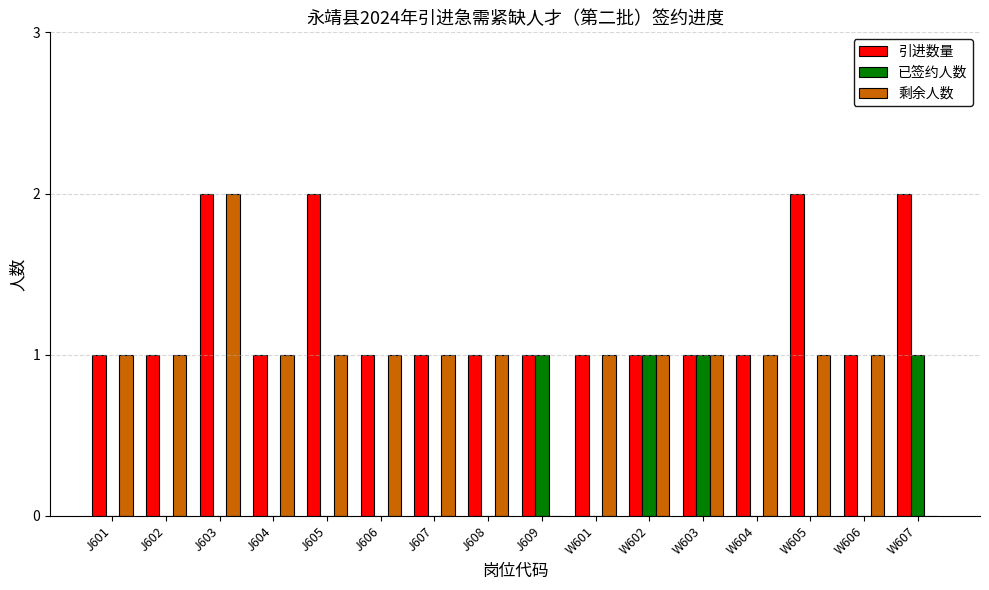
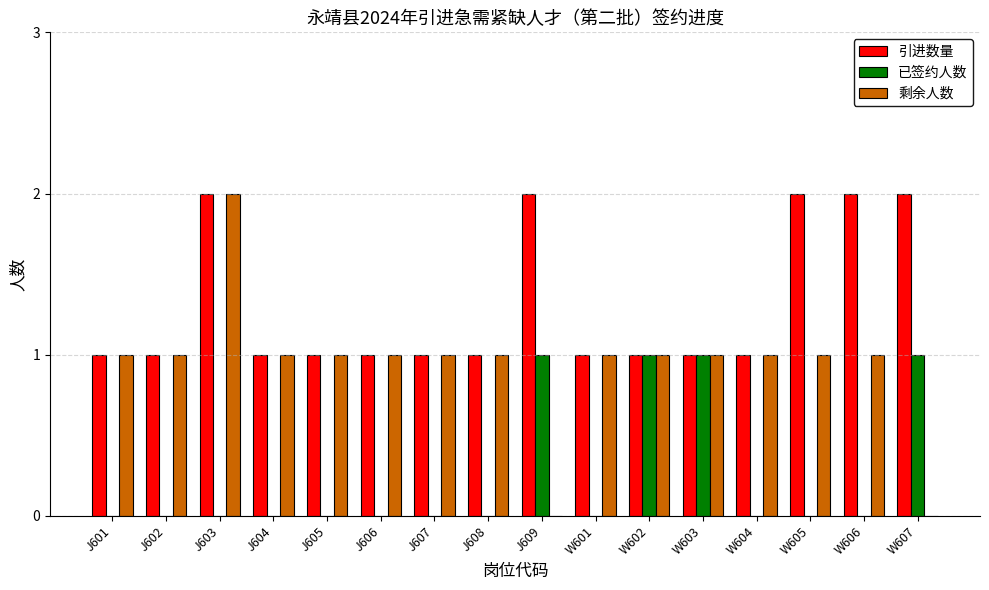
引进数量, J605: 2 -> 1
引进数量, J609: 1 -> 2
引进数量, W606: 1 -> 2
